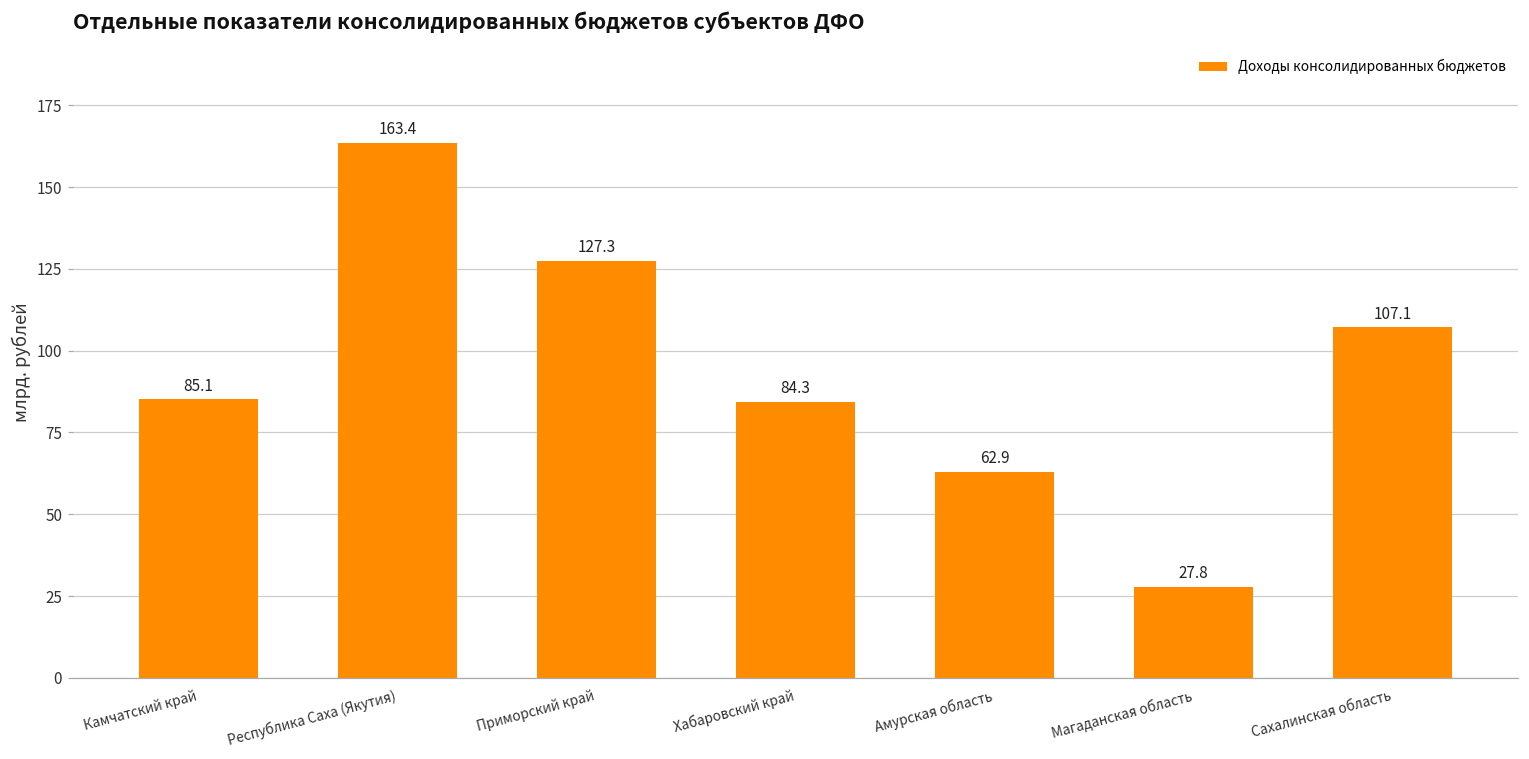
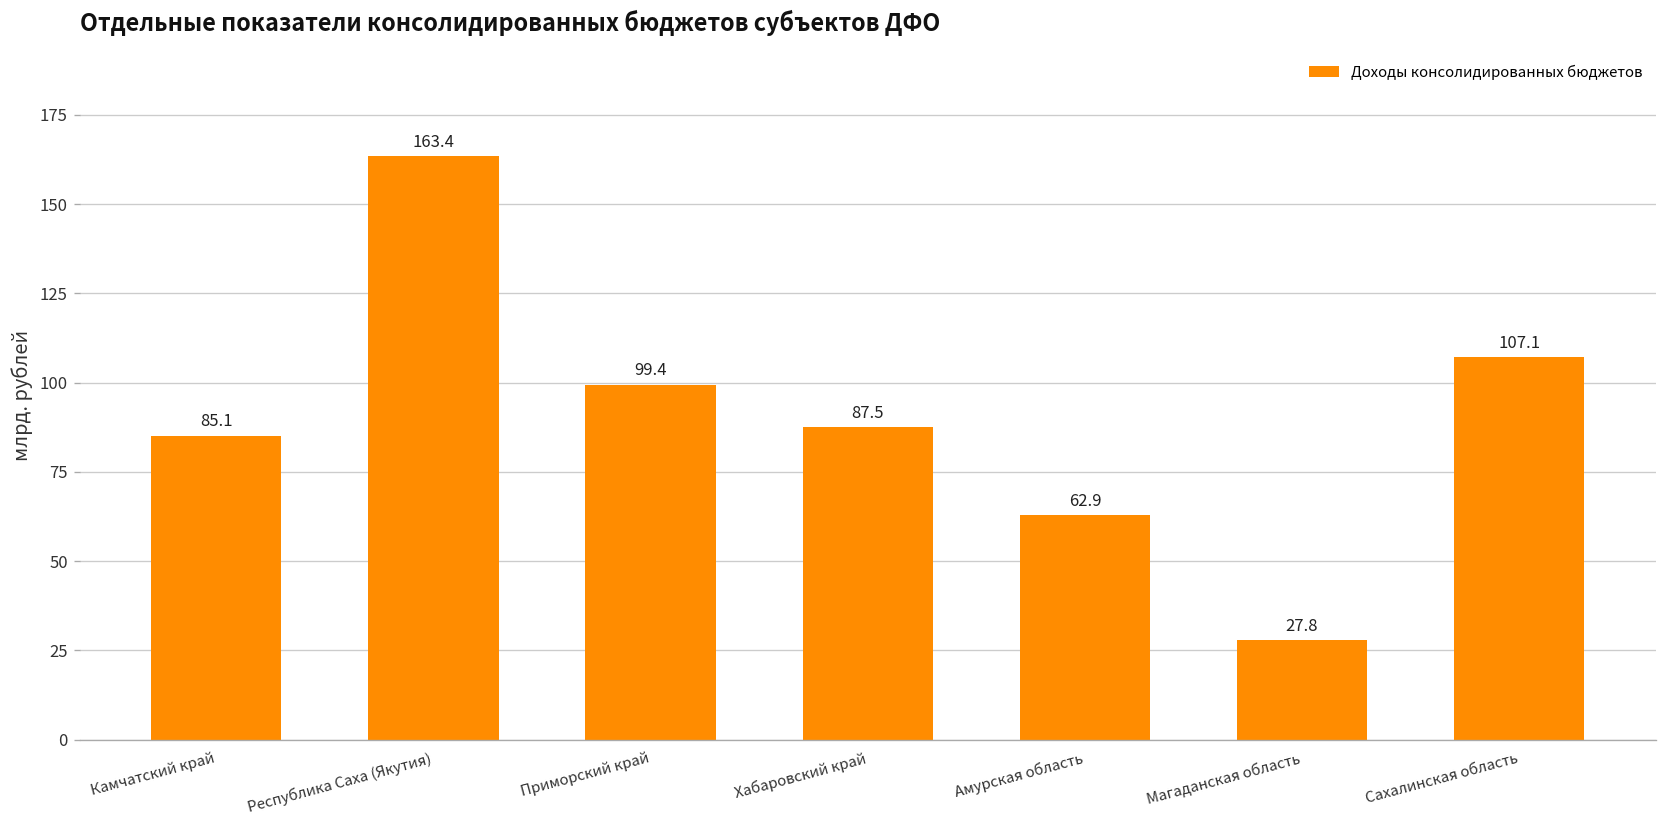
Приморский край: 127.3 -> 99.4
Хабаровский край: 84.3 -> 87.5
